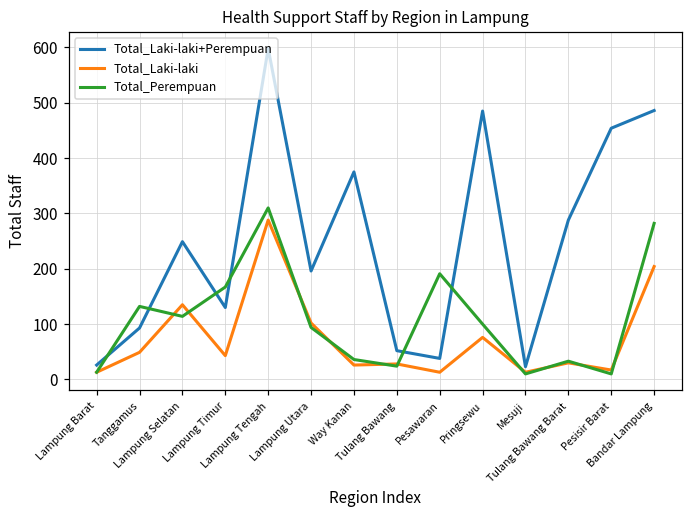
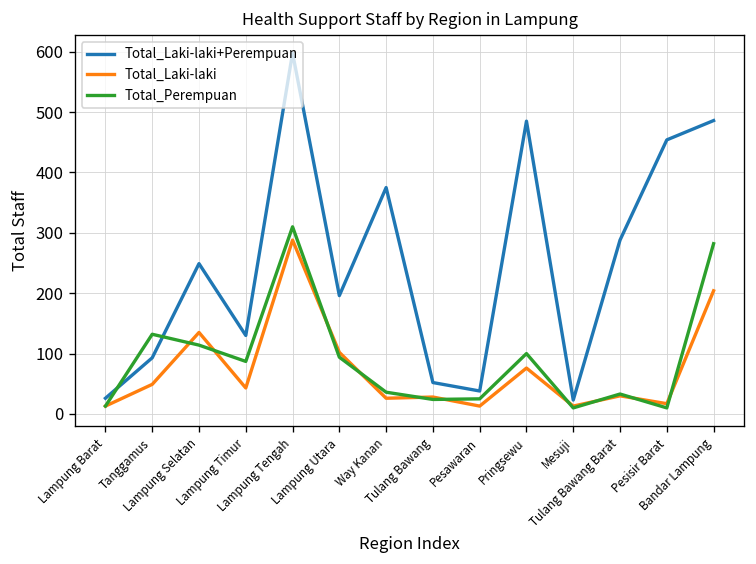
Total_Perempuan, Lampung Timur: 170 -> 90
Total_Perempuan, Pesawaran: 190 -> 30
